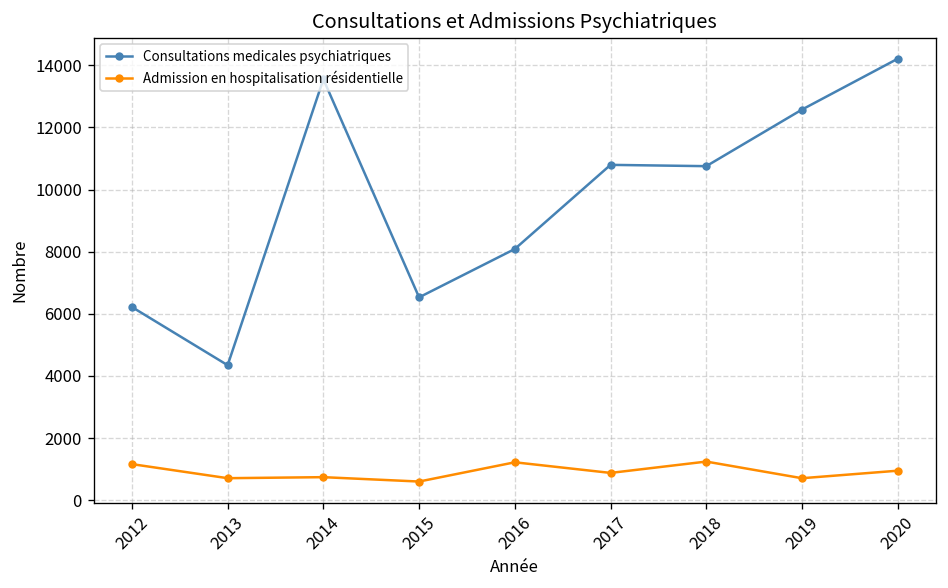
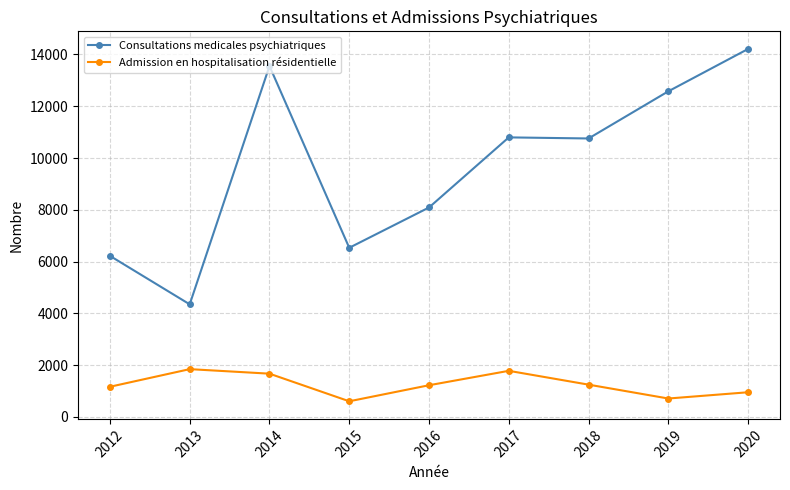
Admission en hospitalisation résidentielle, 2013: 700 -> 1800
Admission en hospitalisation résidentielle, 2014: 700 -> 1700
Admission en hospitalisation résidentielle, 2017: 900 -> 1800
